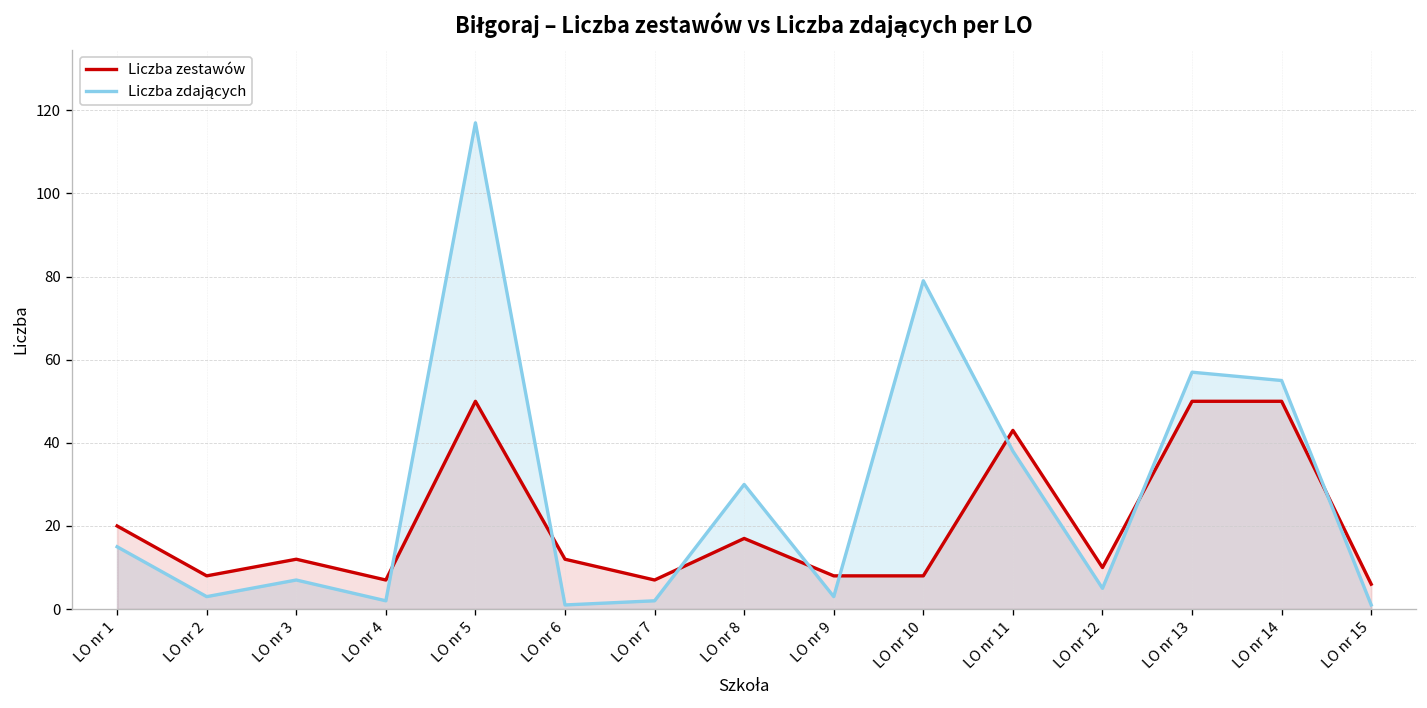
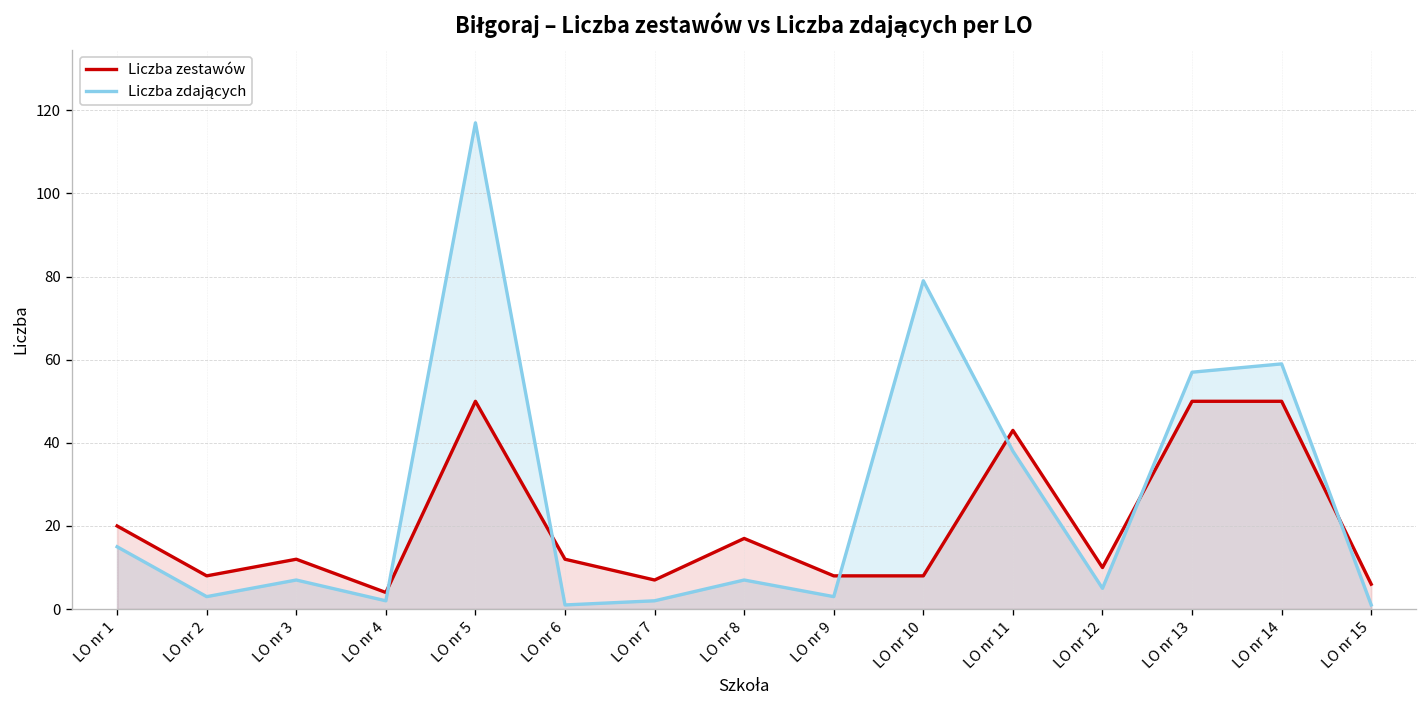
Liczba zestawów, LO nr 4: 7 -> 4
Liczba zdających, LO nr 8: 30 -> 7
Liczba zdających, LO nr 14: 55 -> 59
